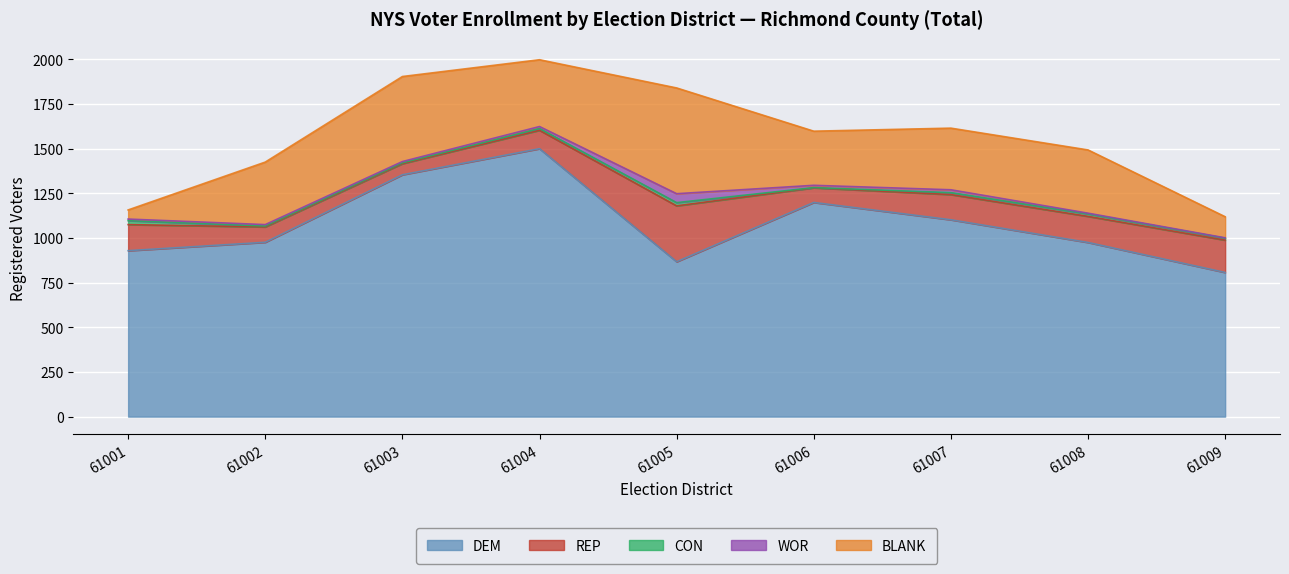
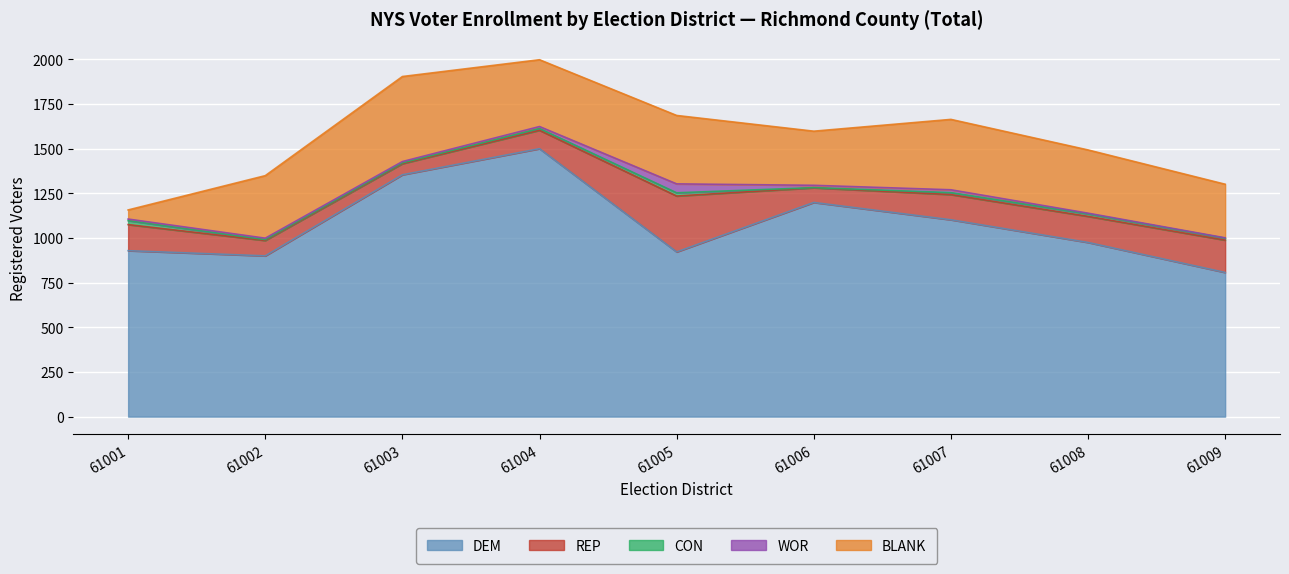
DEM, 61002: 980 -> 900
DEM, 61005: 870 -> 920
BLANK, 61005: 590 -> 380
BLANK, 61007: 350 -> 390
BLANK, 61009: 120 -> 300
